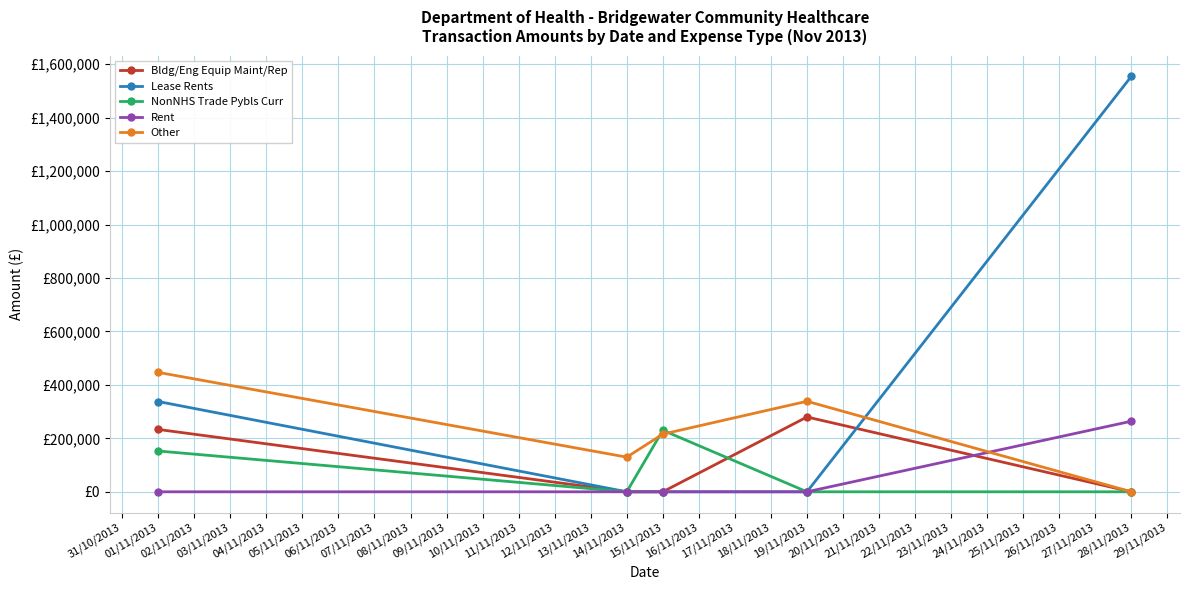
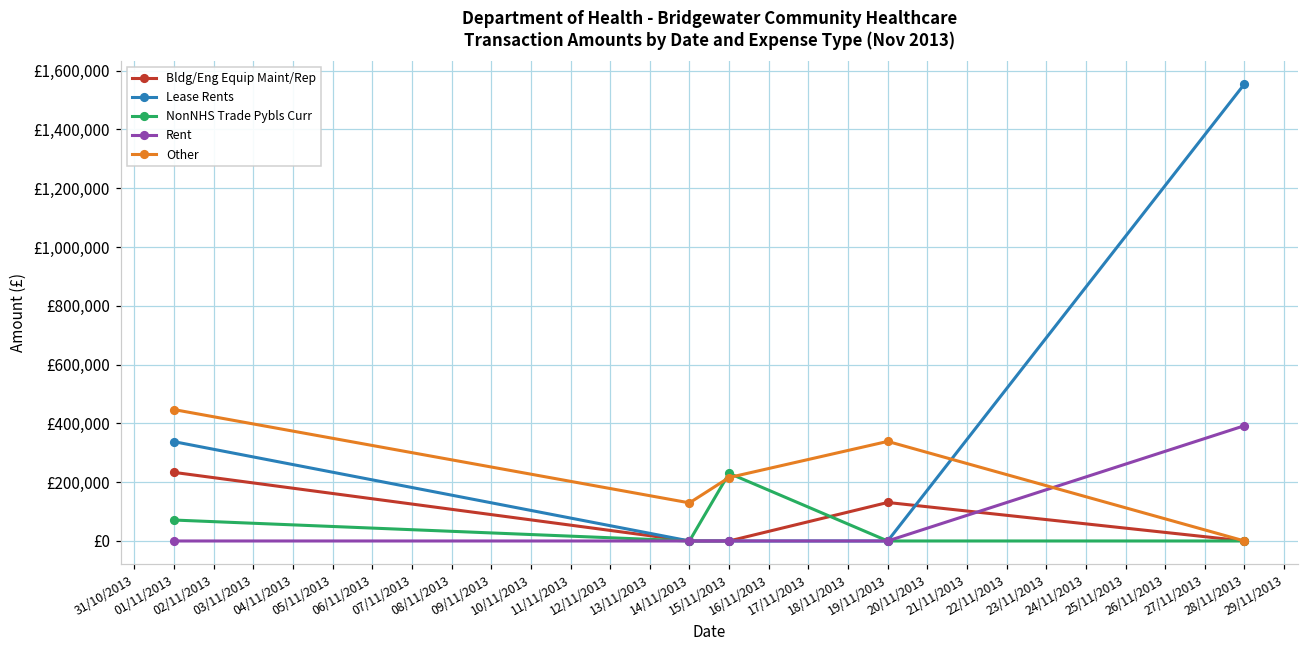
NonNHS Trade Pybls Curr, 01/11/2013: £150,000 -> £70,000
Bldg/Eng Equip Maint/Rep, 19/11/2013: £280,000 -> £130,000
Rent, 28/11/2013: £260,000 -> £390,000
